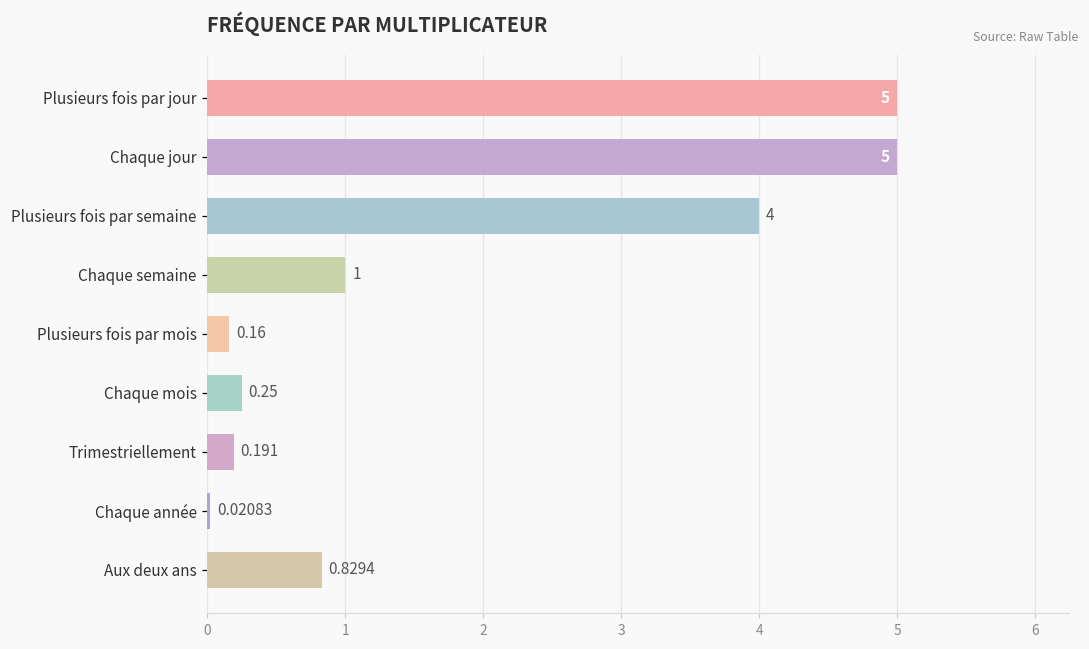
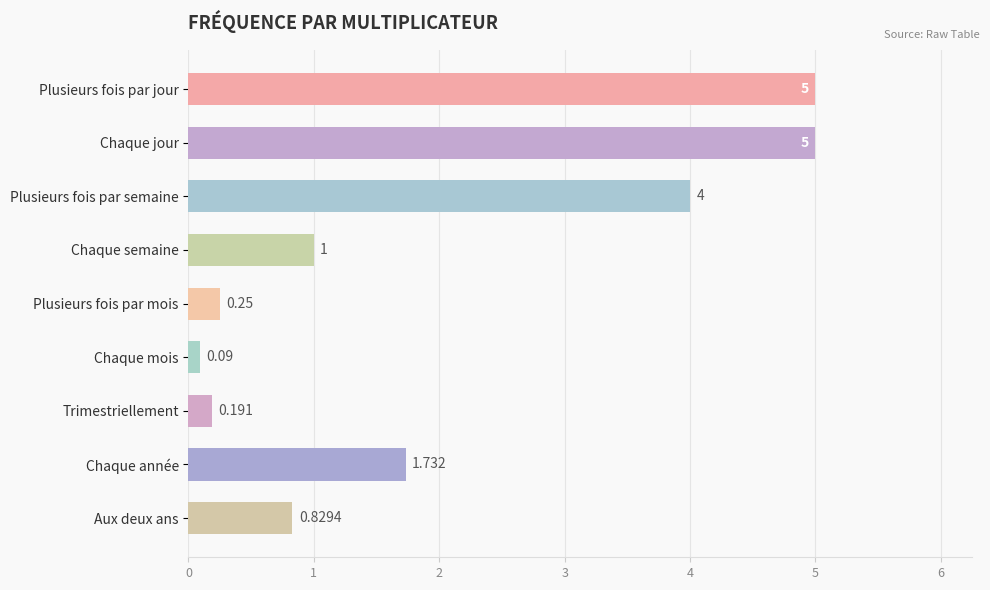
Plusieurs fois par mois: 0.16 -> 0.25
Chaque mois: 0.25 -> 0.09
Chaque année: 0.02083 -> 1.732
